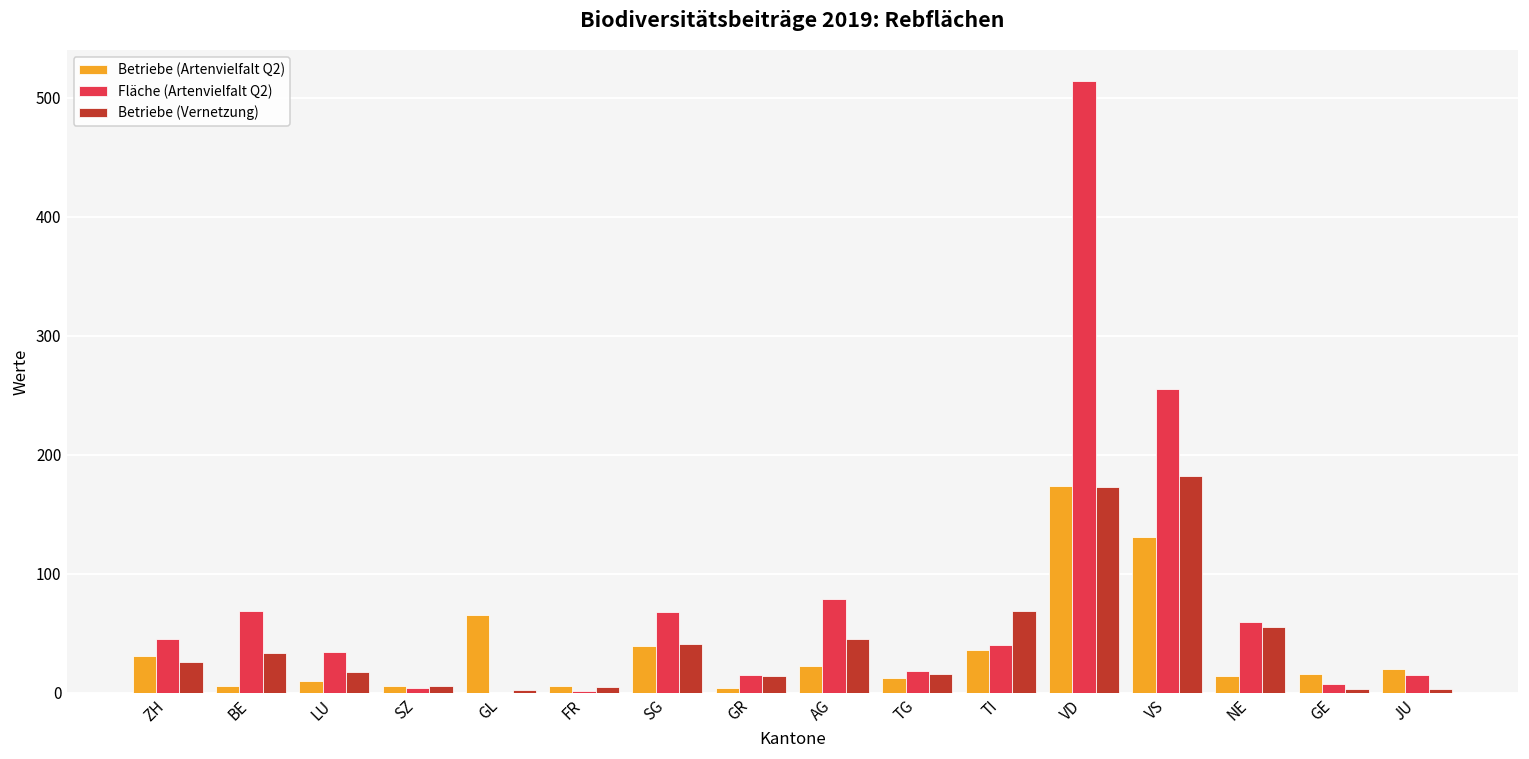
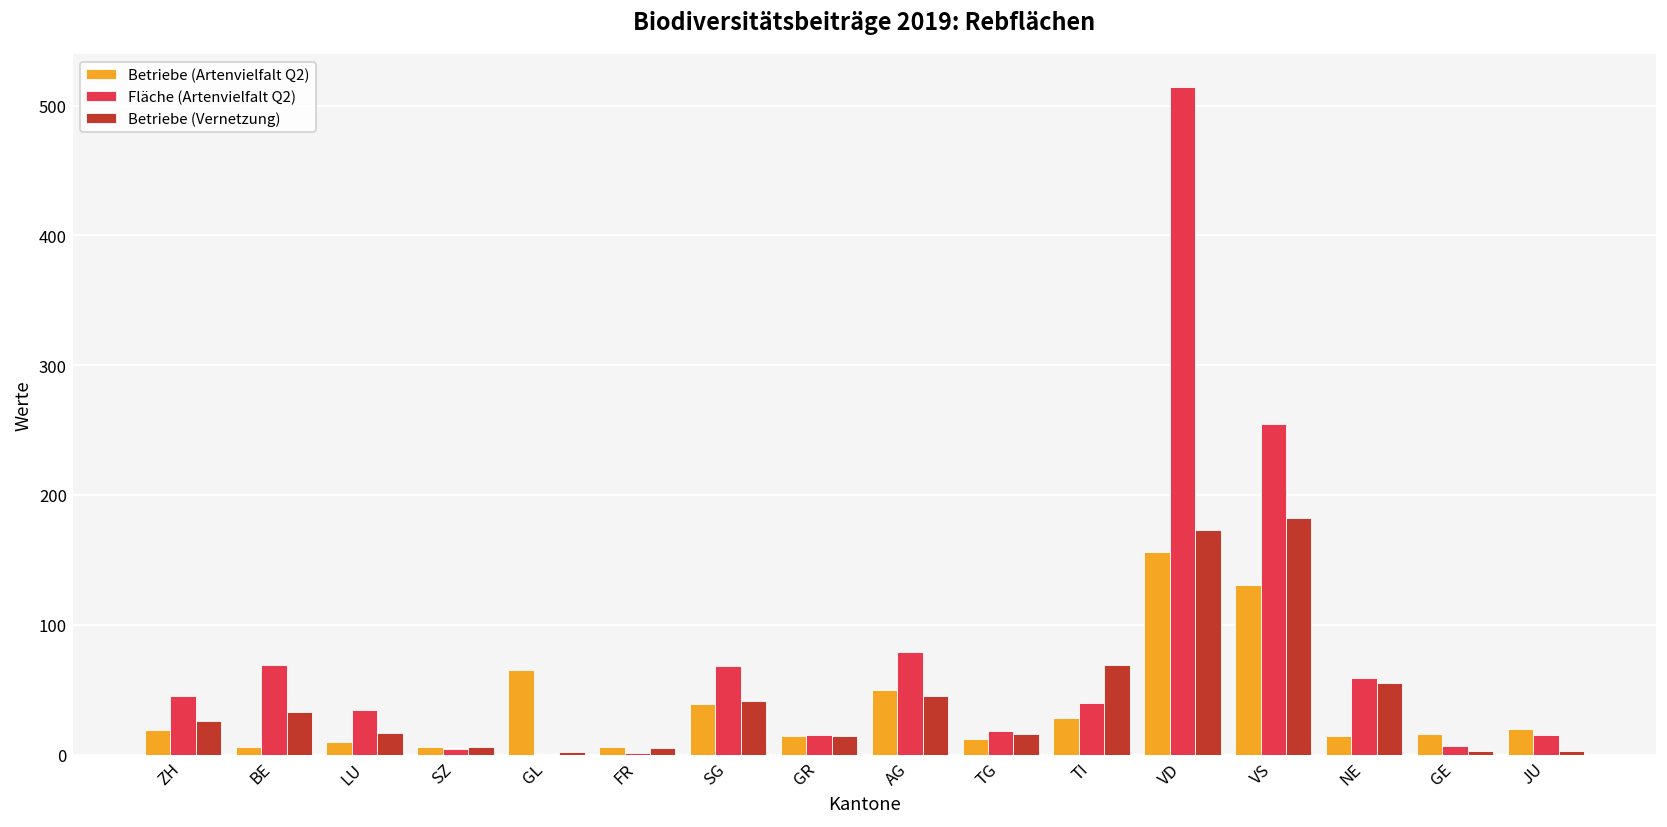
Betriebe (Artenvielfalt Q2), ZH: 31 -> 19
Betriebe (Artenvielfalt Q2), GR: 4 -> 14
Betriebe (Artenvielfalt Q2), AG: 22 -> 50
Betriebe (Artenvielfalt Q2), TI: 36 -> 28
Betriebe (Artenvielfalt Q2), VD: 174 -> 156
